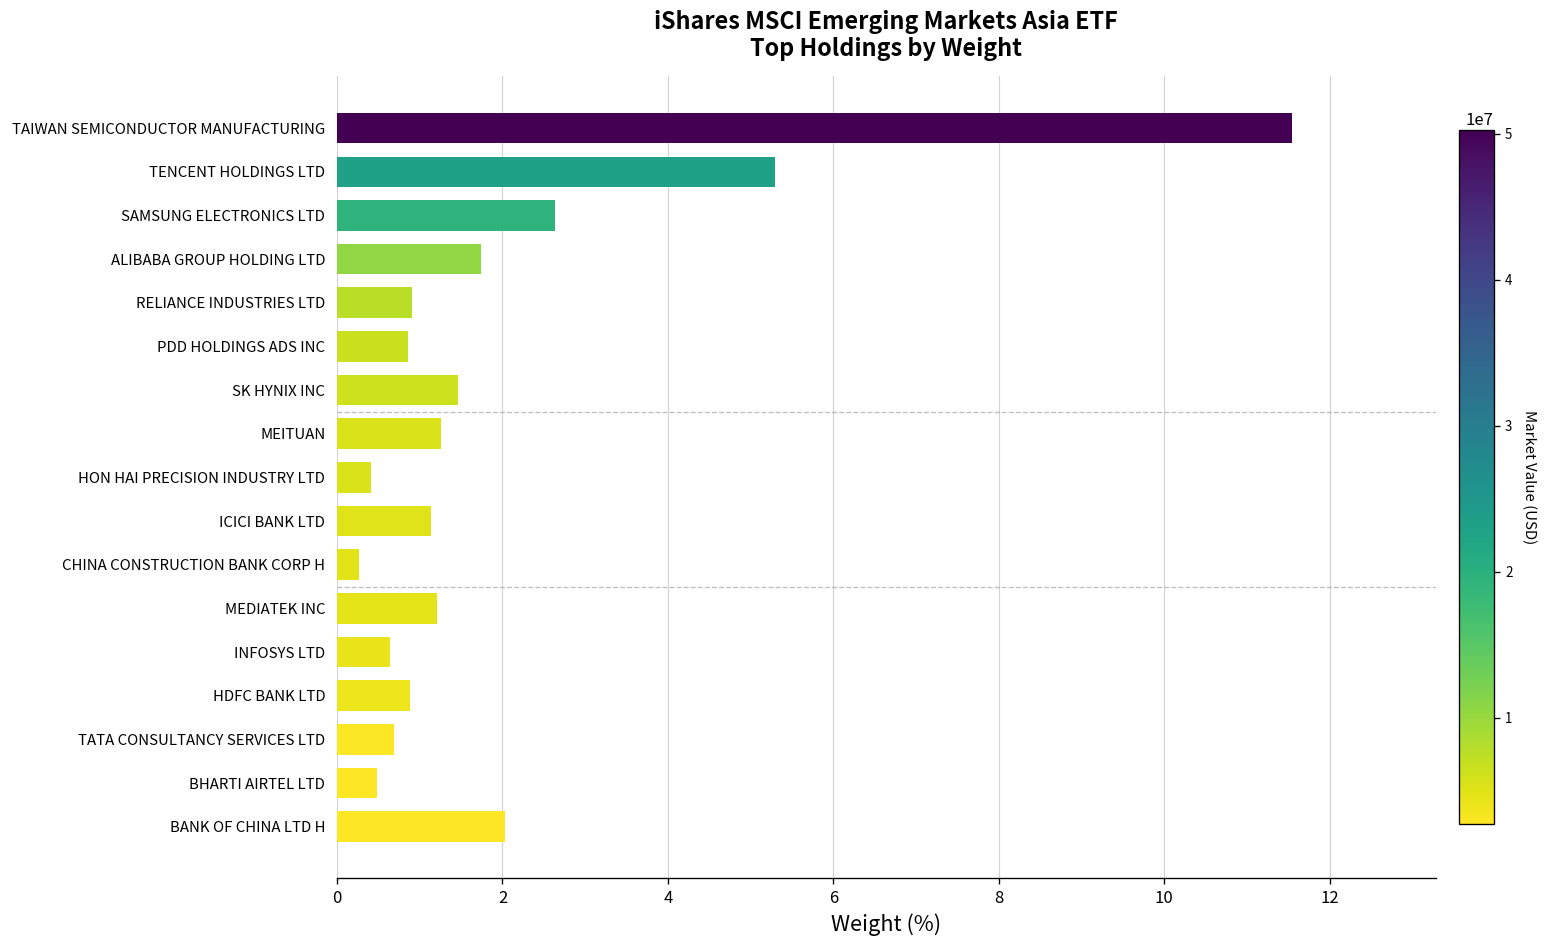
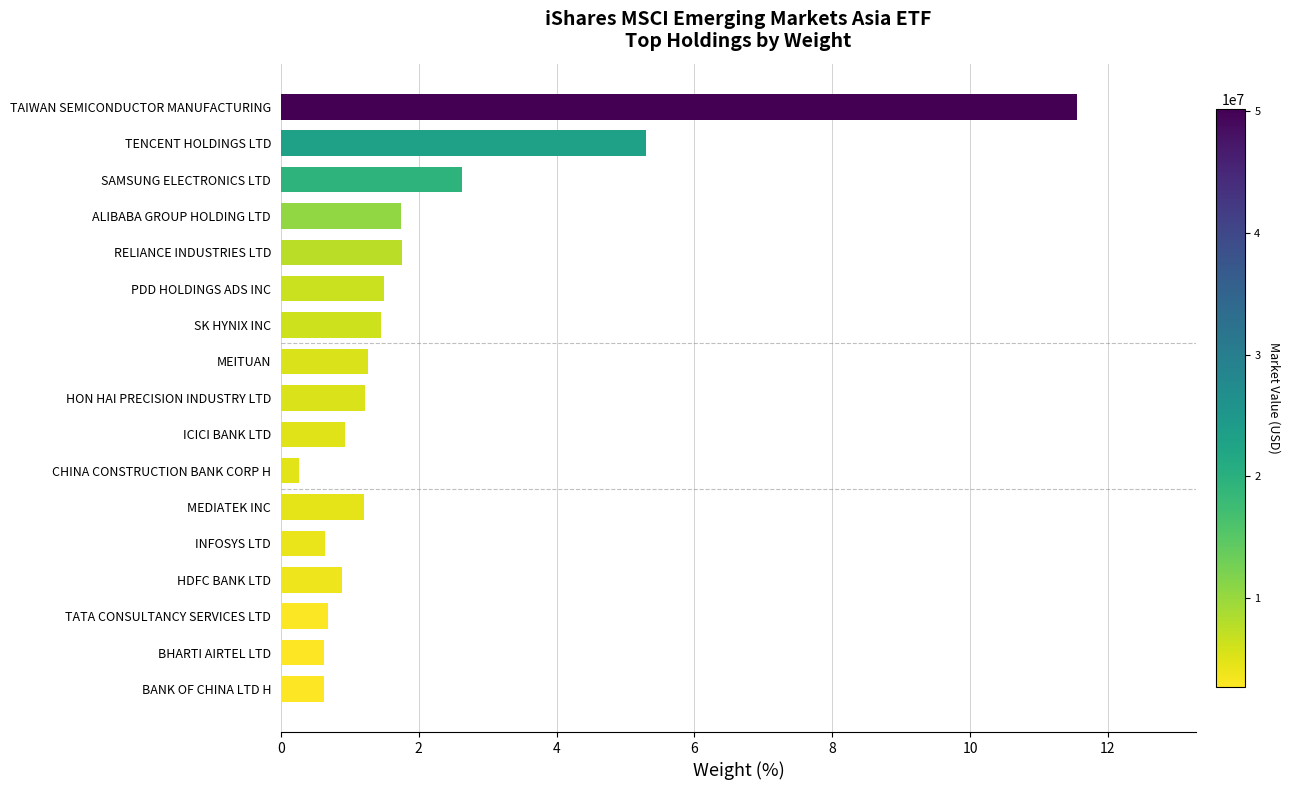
RELIANCE INDUSTRIES LTD: 0.9 -> 1.8
PDD HOLDINGS ADS INC: 0.9 -> 1.5
HON HAI PRECISION INDUSTRY LTD: 0.4 -> 1.2
ICICI BANK LTD: 1.1 -> 0.9
BHARTI AIRTEL LTD: 0.5 -> 0.6
BANK OF CHINA LTD H: 2.0 -> 0.6
